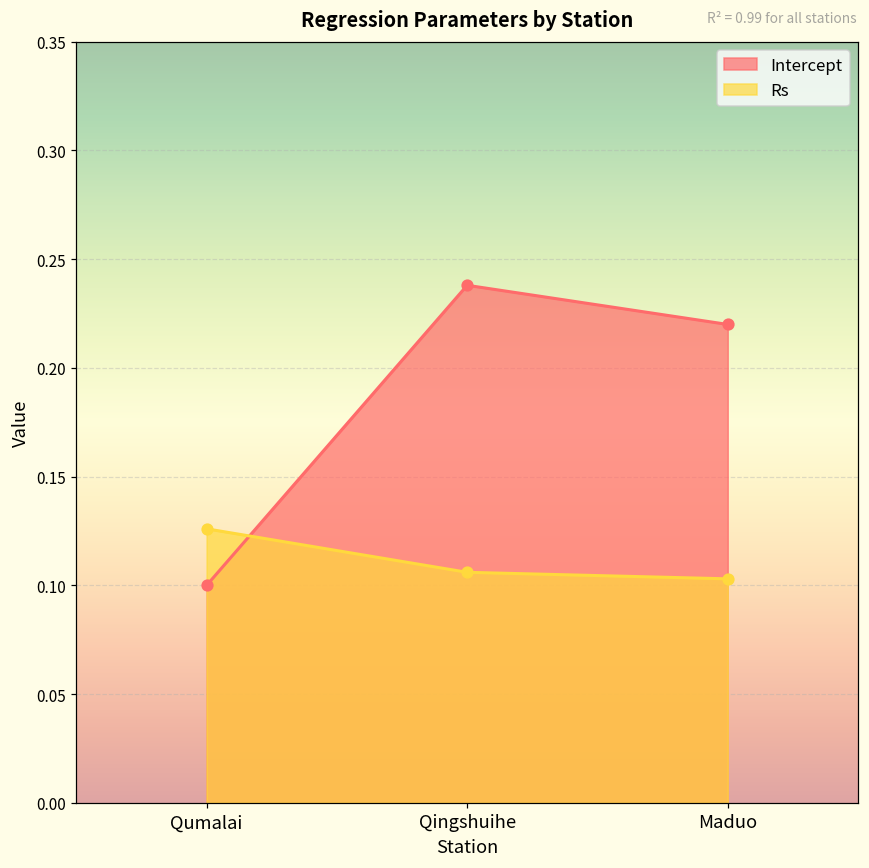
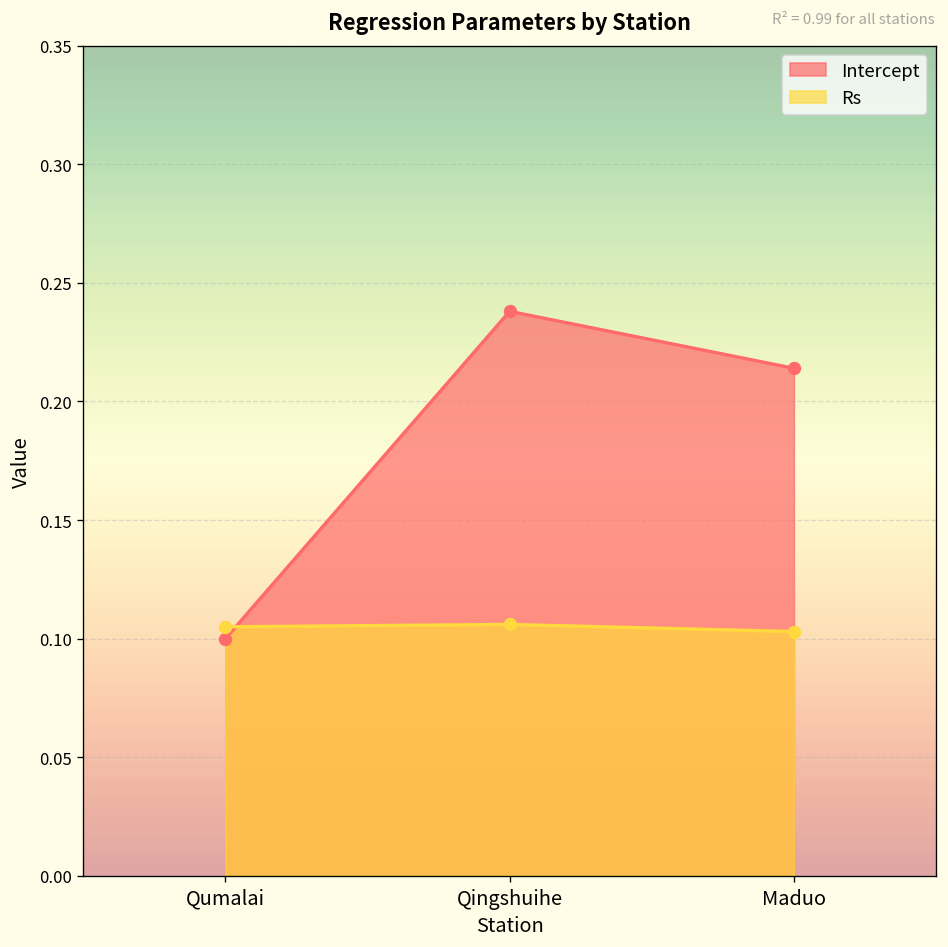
Rs, Qumalai: 0.126 -> 0.105
Intercept, Maduo: 0.220 -> 0.214
